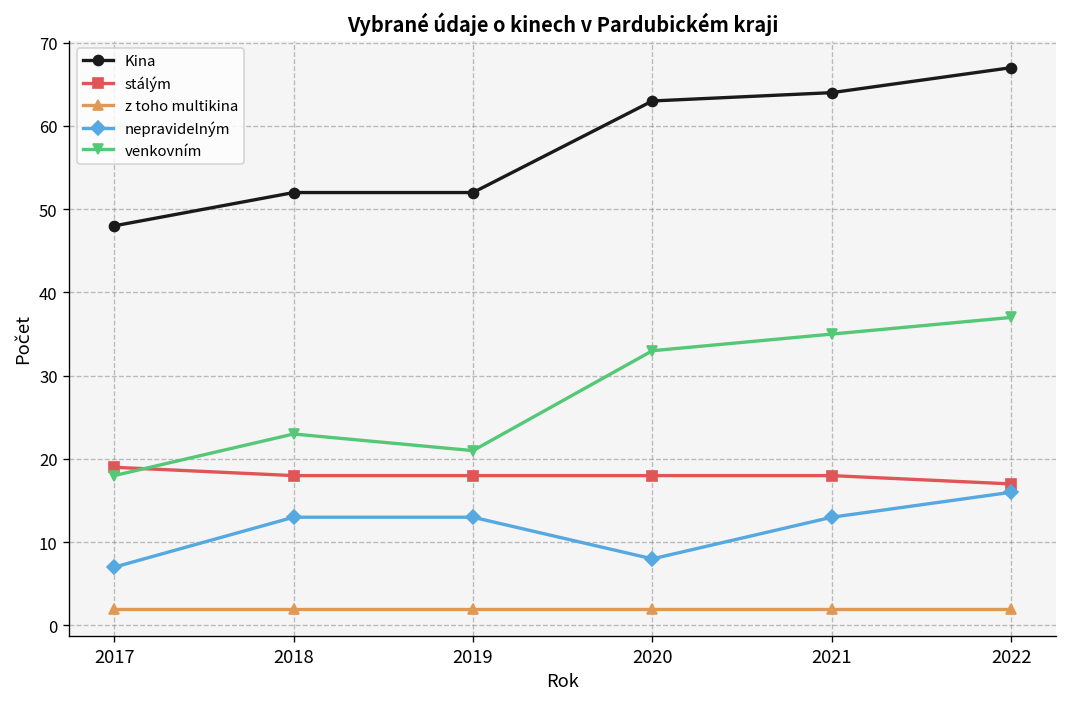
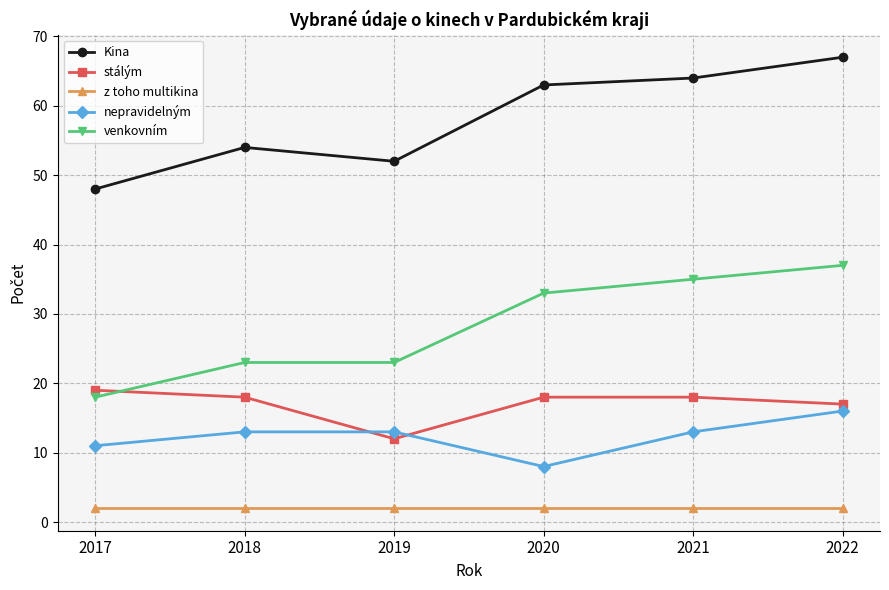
nepravidelným, 2017: 7 -> 11
Kina, 2018: 52 -> 54
stálým, 2019: 18 -> 12
venkovním, 2019: 21 -> 23
